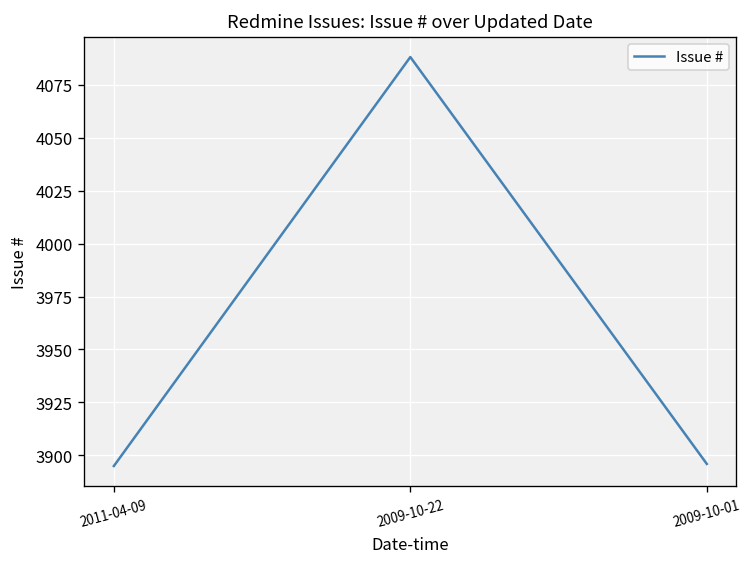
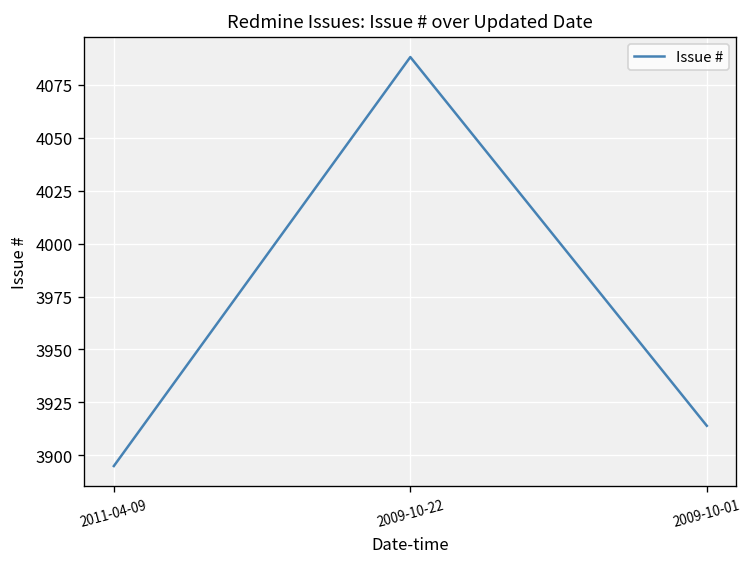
2009-10-01: 3896 -> 3914
